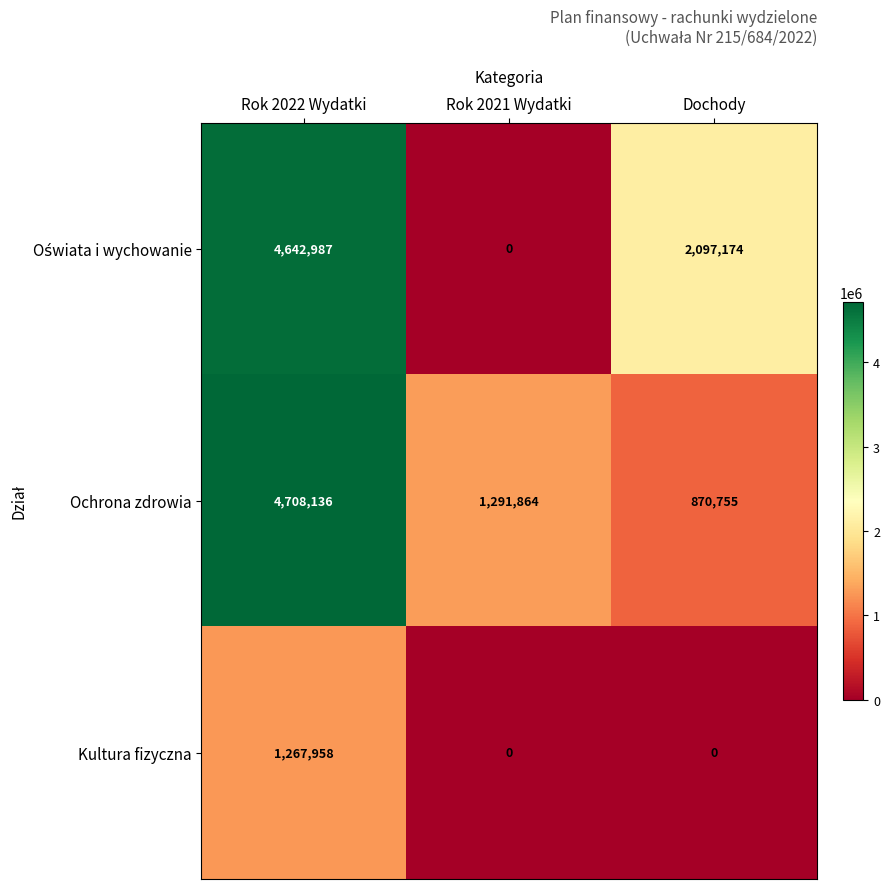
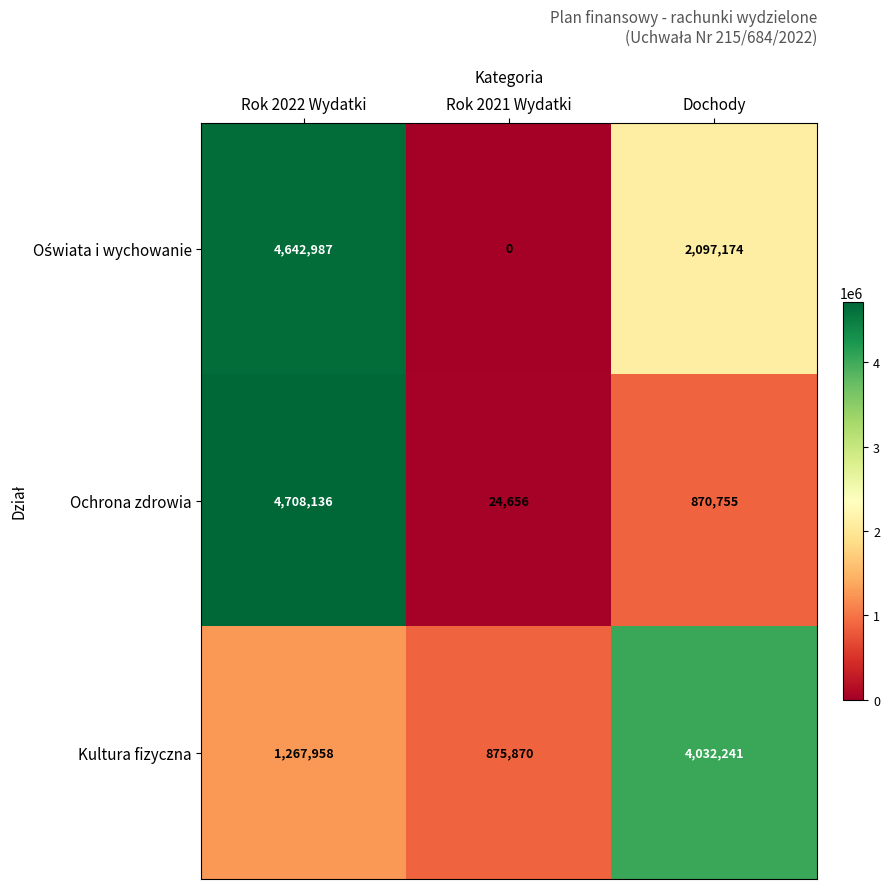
Ochrona zdrowia, Rok 2021 Wydatki: 1,291,864 -> 24,656
Kultura fizyczna, Rok 2021 Wydatki: 0 -> 875,870
Kultura fizyczna, Dochody: 0 -> 4,032,241
